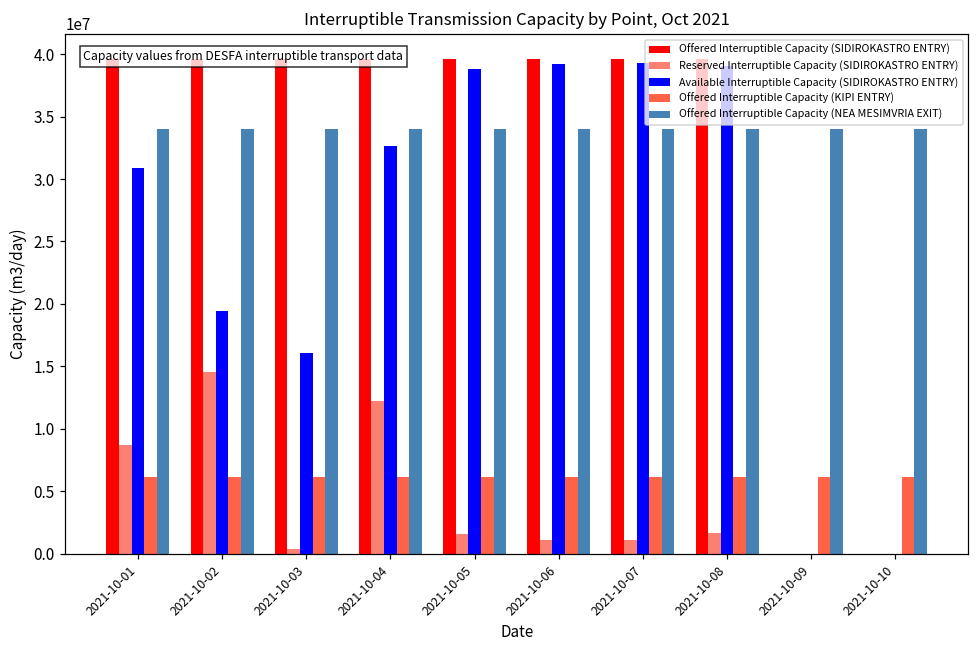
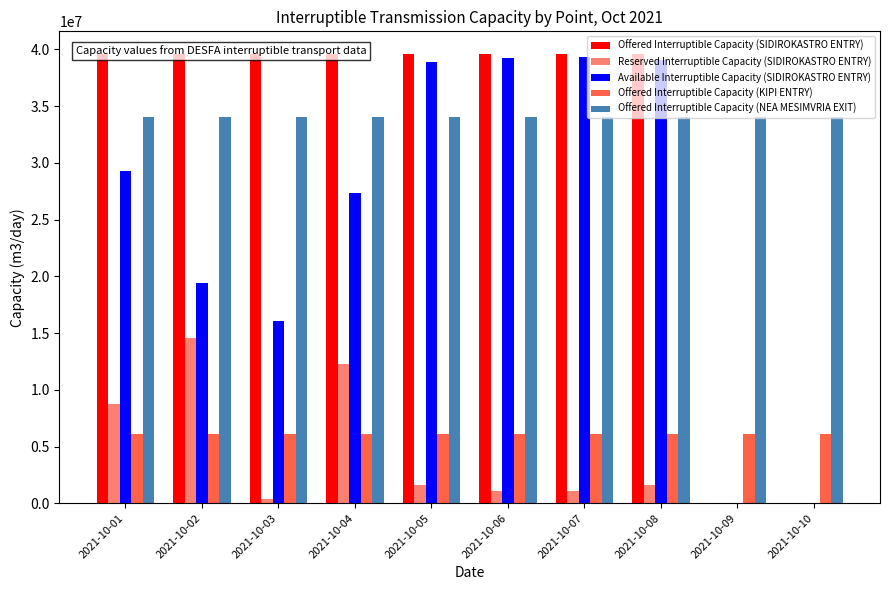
Available Interruptible Capacity (SIDIROKASTRO ENTRY), 2021-10-01: 30900000 -> 29300000
Available Interruptible Capacity (SIDIROKASTRO ENTRY), 2021-10-04: 32700000 -> 27400000
